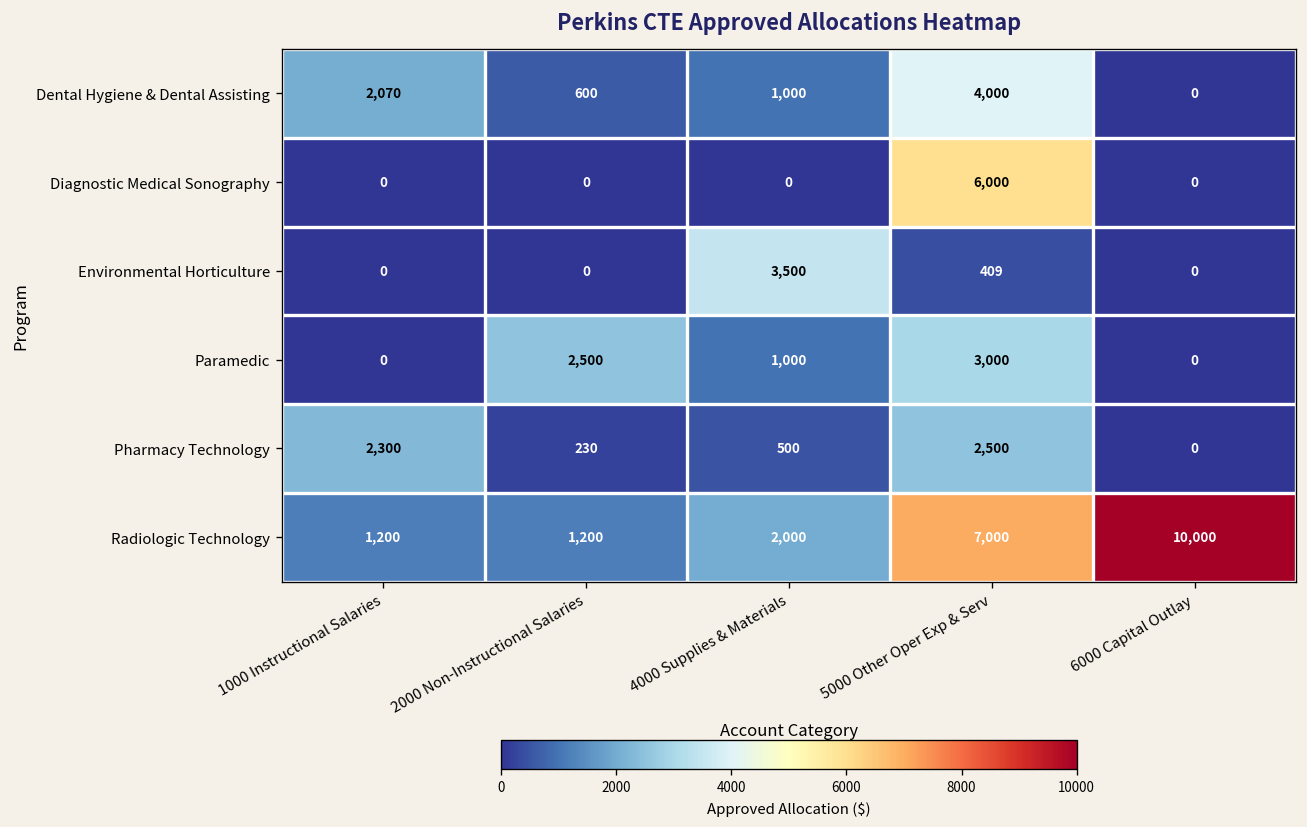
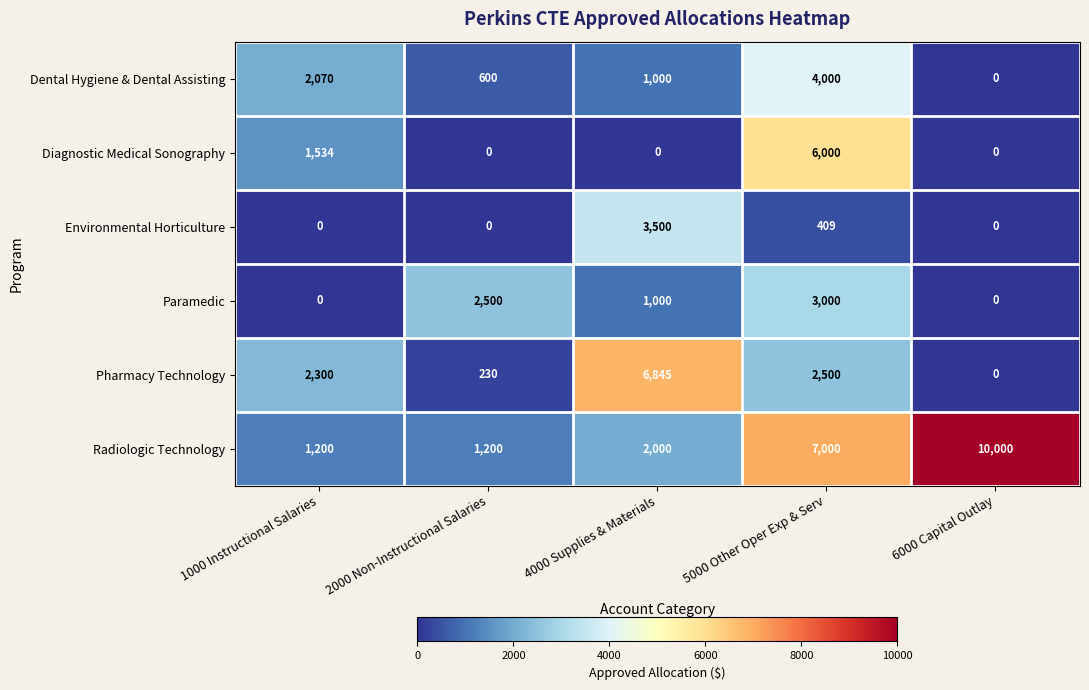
Diagnostic Medical Sonography, 1000 Instructional Salaries: 0 -> 1,534
Pharmacy Technology, 4000 Supplies & Materials: 500 -> 6,845
